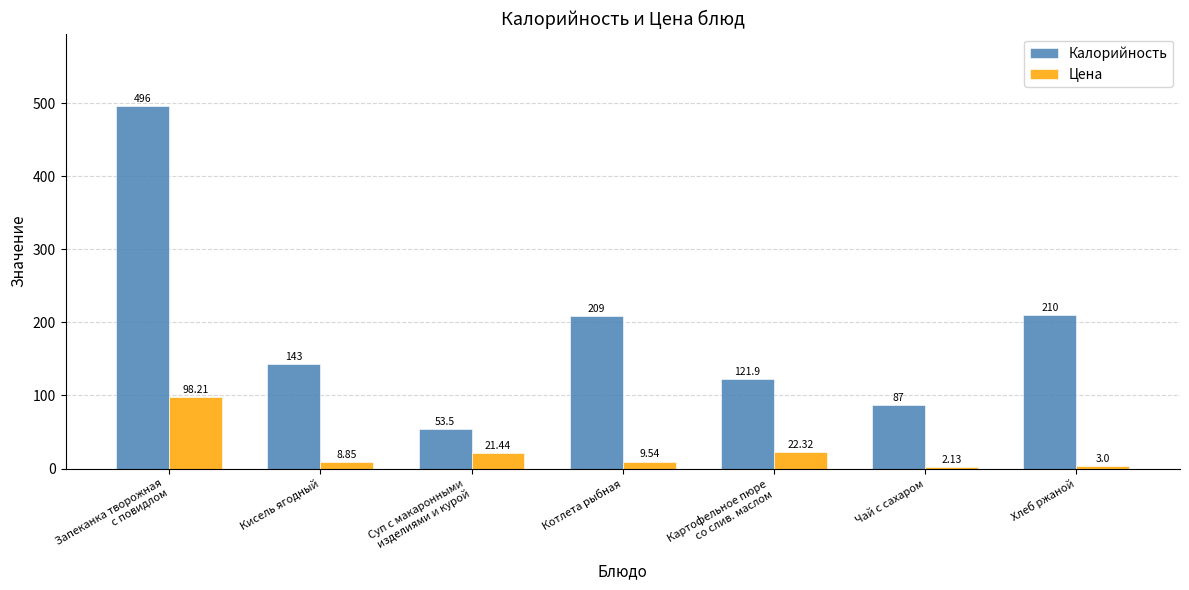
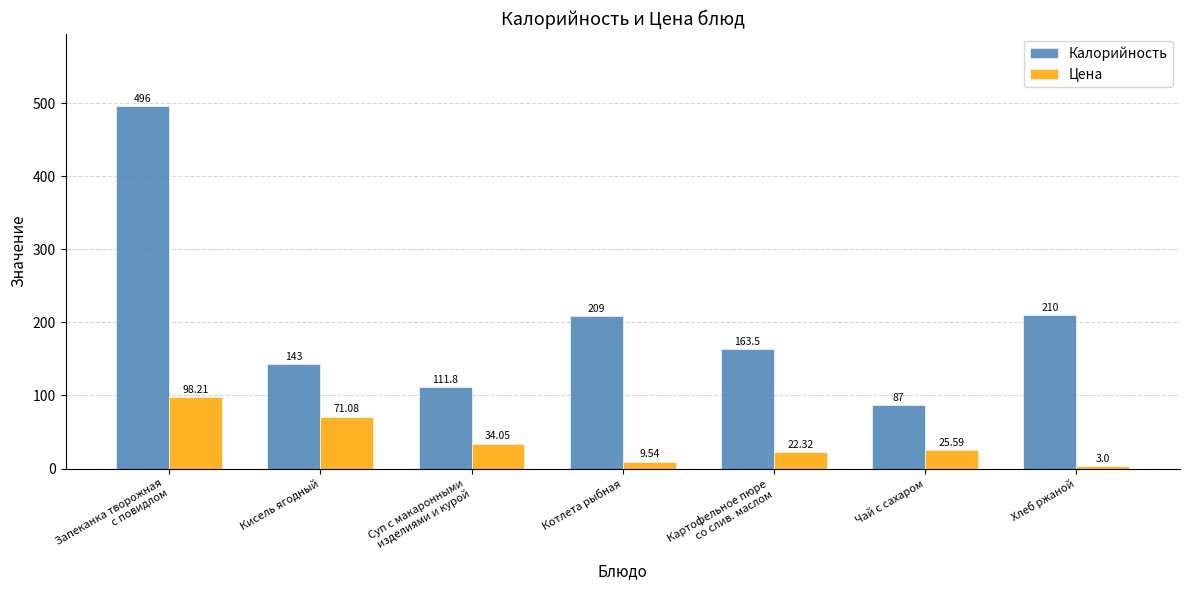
Цена, Кисель ягодный: 8.85 -> 71.08
Калорийность, Суп с макаронными изделиями и курой: 53.5 -> 111.8
Цена, Суп с макаронными изделиями и курой: 21.44 -> 34.05
Калорийность, Картофельное пюре со слив. маслом: 121.9 -> 163.5
Цена, Чай с сахаром: 2.13 -> 25.59
